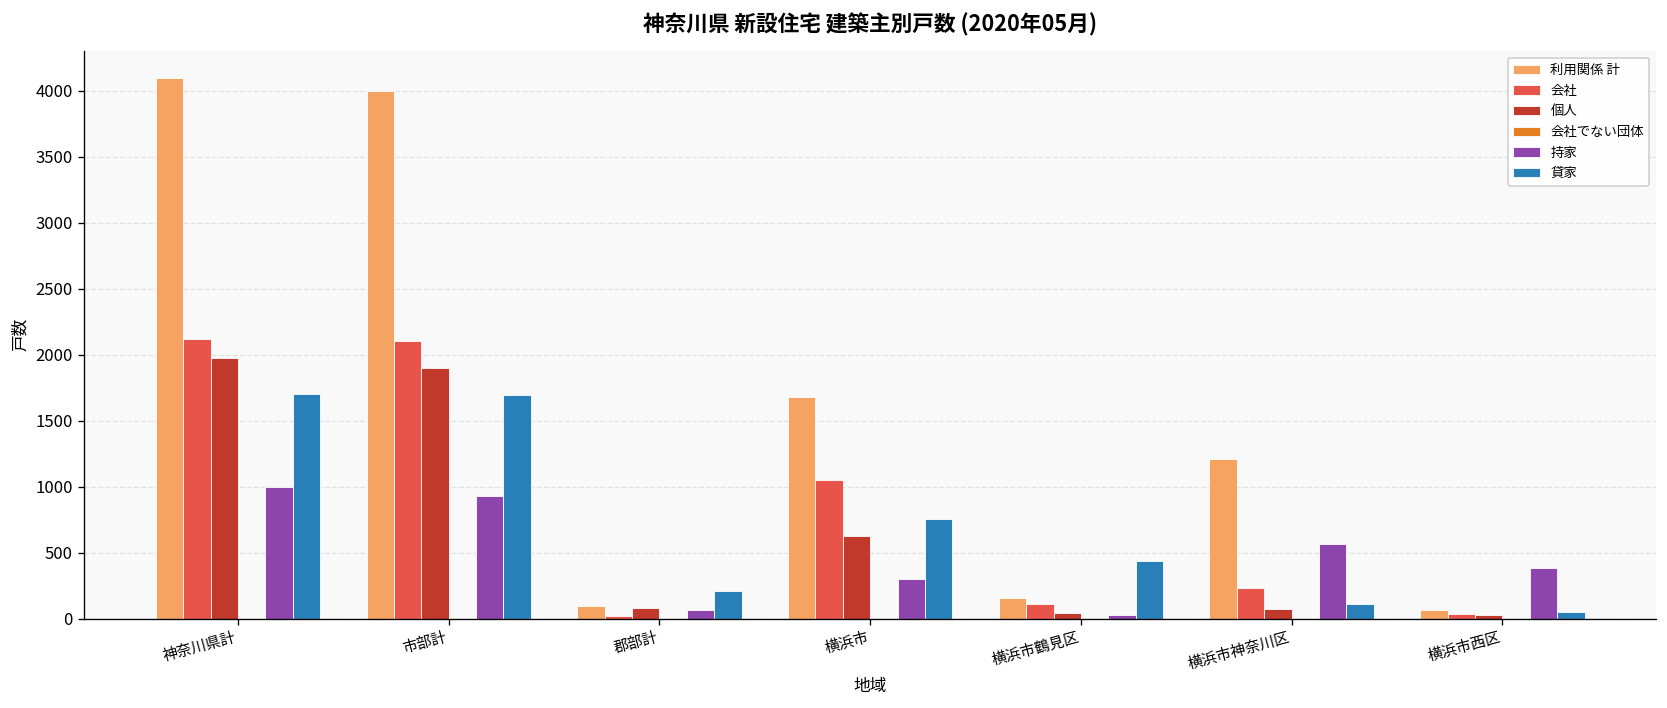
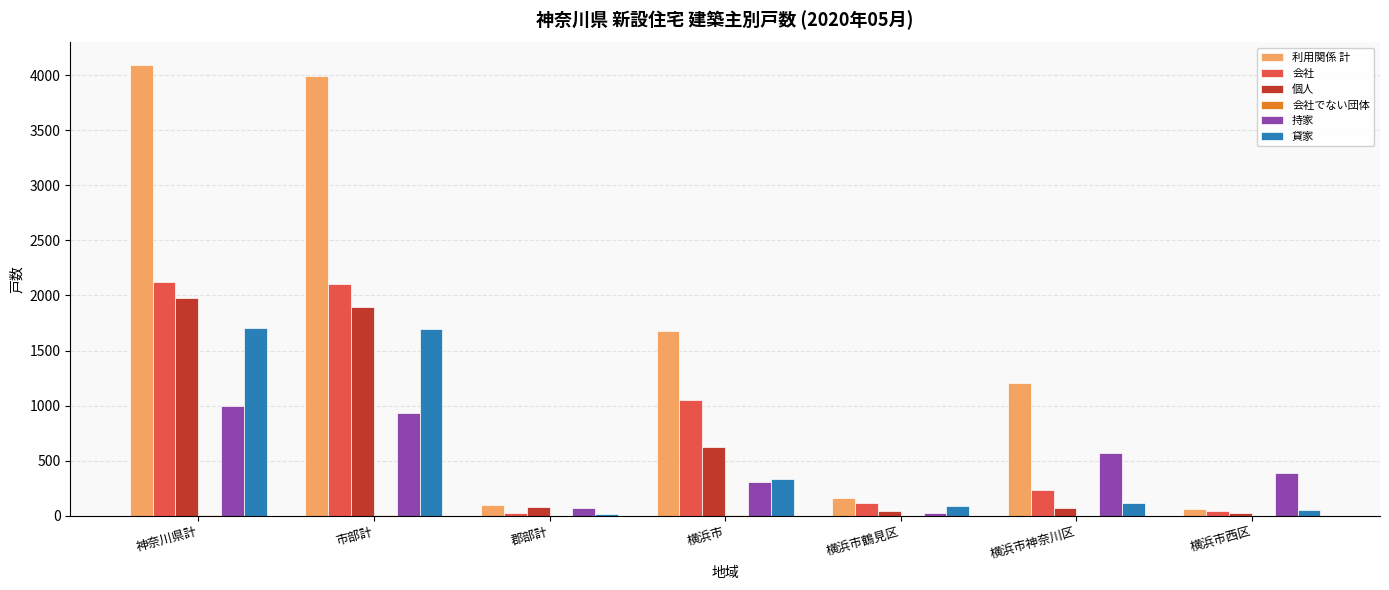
貸家, 郡部計: 210 -> 10
貸家, 横浜市: 760 -> 330
貸家, 横浜市鶴見区: 430 -> 80
